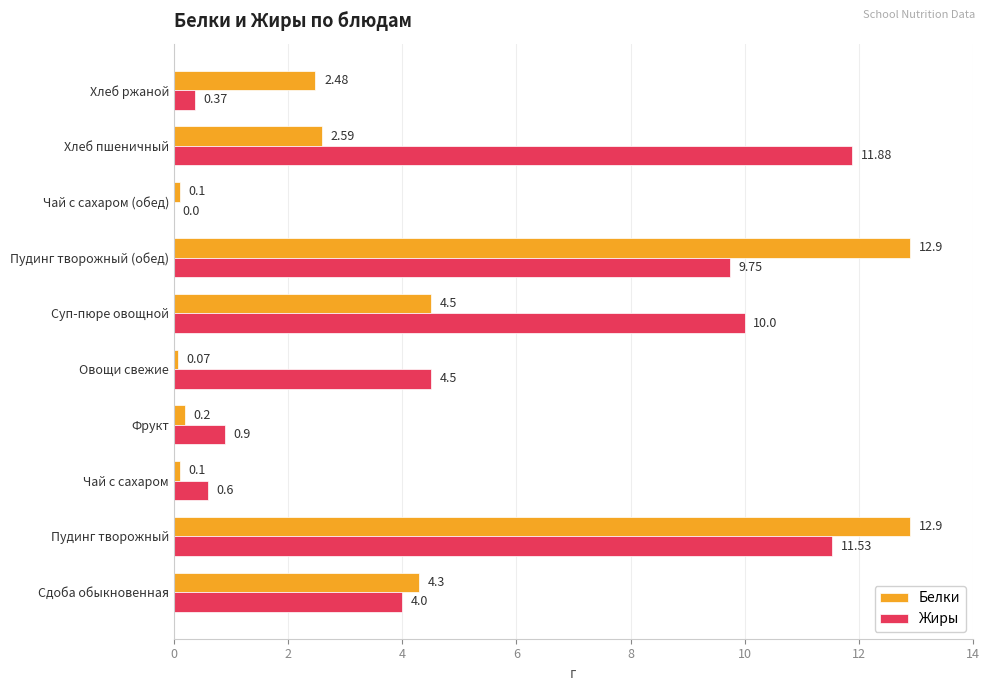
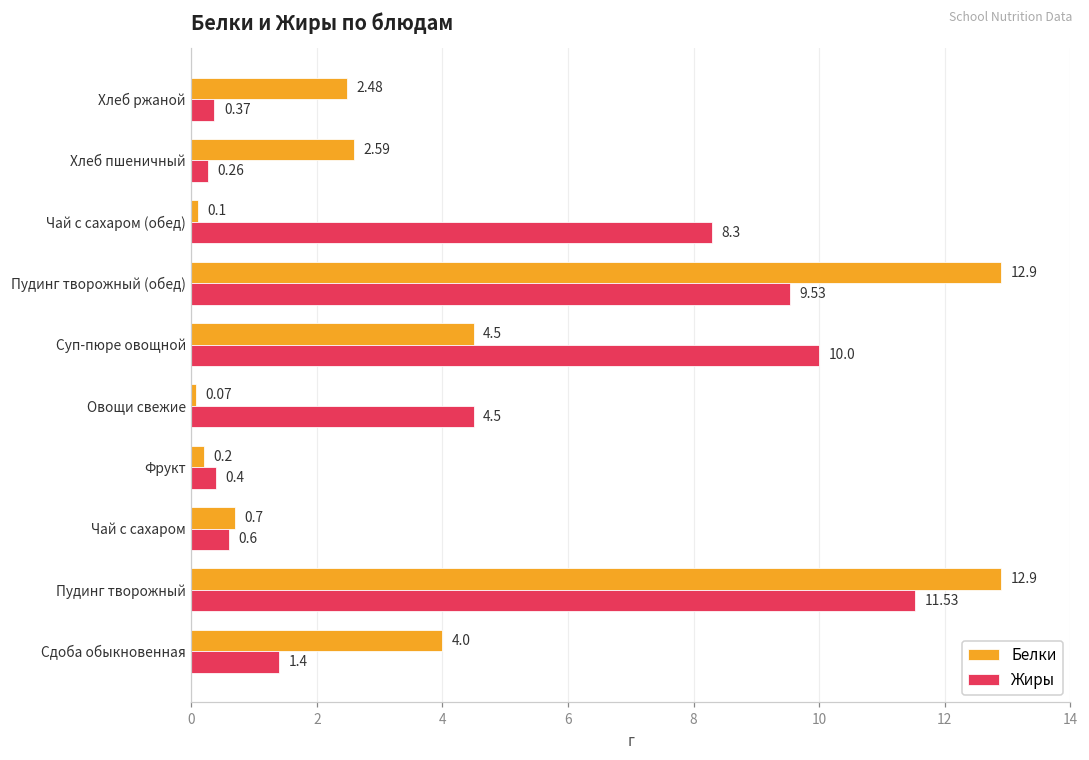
Жиры, Хлеб пшеничный: 11.88 -> 0.26
Жиры, Чай с сахаром (обед): 0.0 -> 8.3
Жиры, Пудинг творожный (обед): 9.75 -> 9.53
Жиры, Фрукт: 0.9 -> 0.4
Белки, Чай с сахаром: 0.1 -> 0.7
Белки, Сдоба обыкновенная: 4.3 -> 4.0
Жиры, Сдоба обыкновенная: 4.0 -> 1.4
